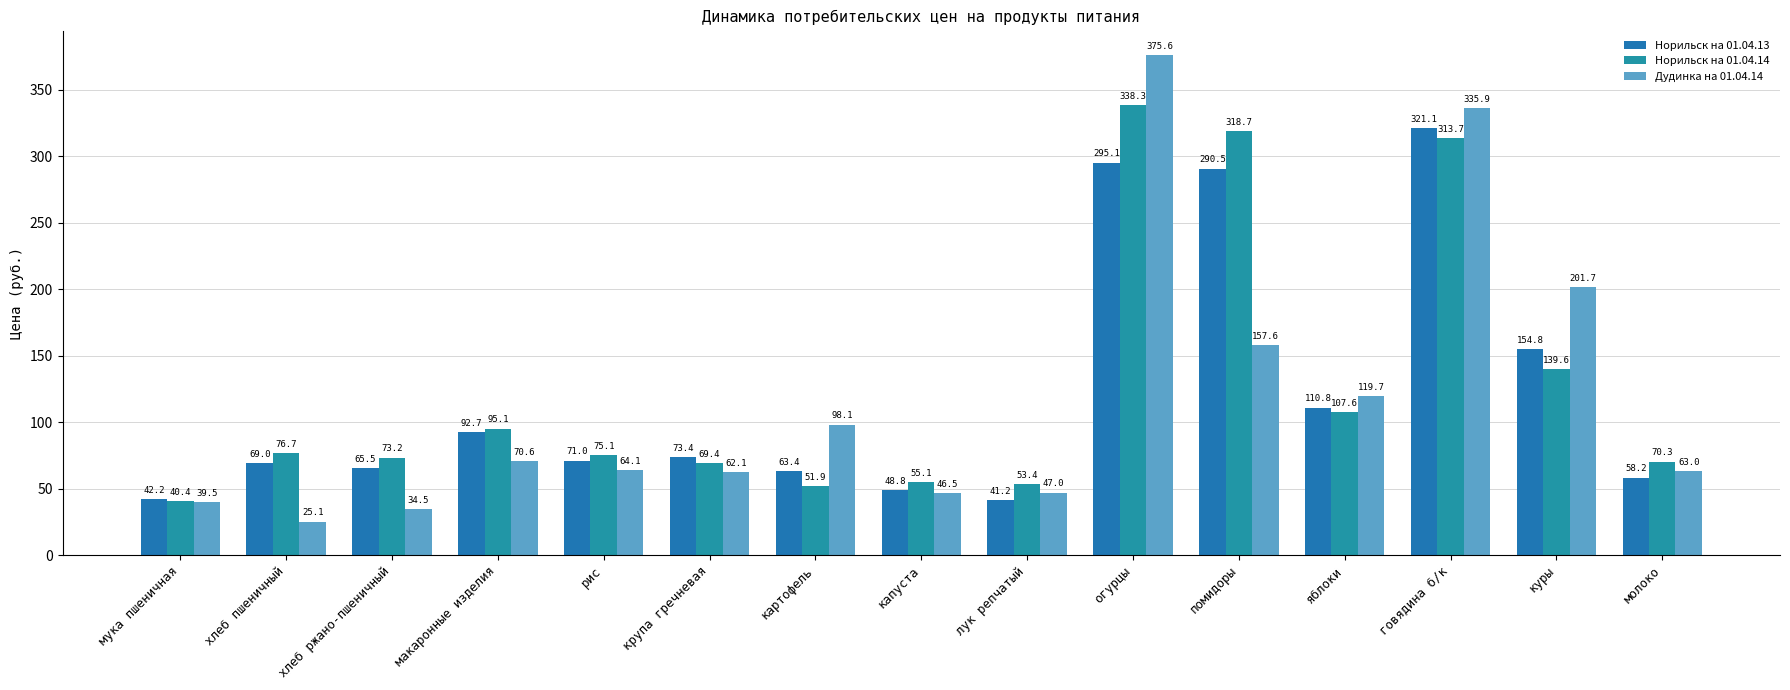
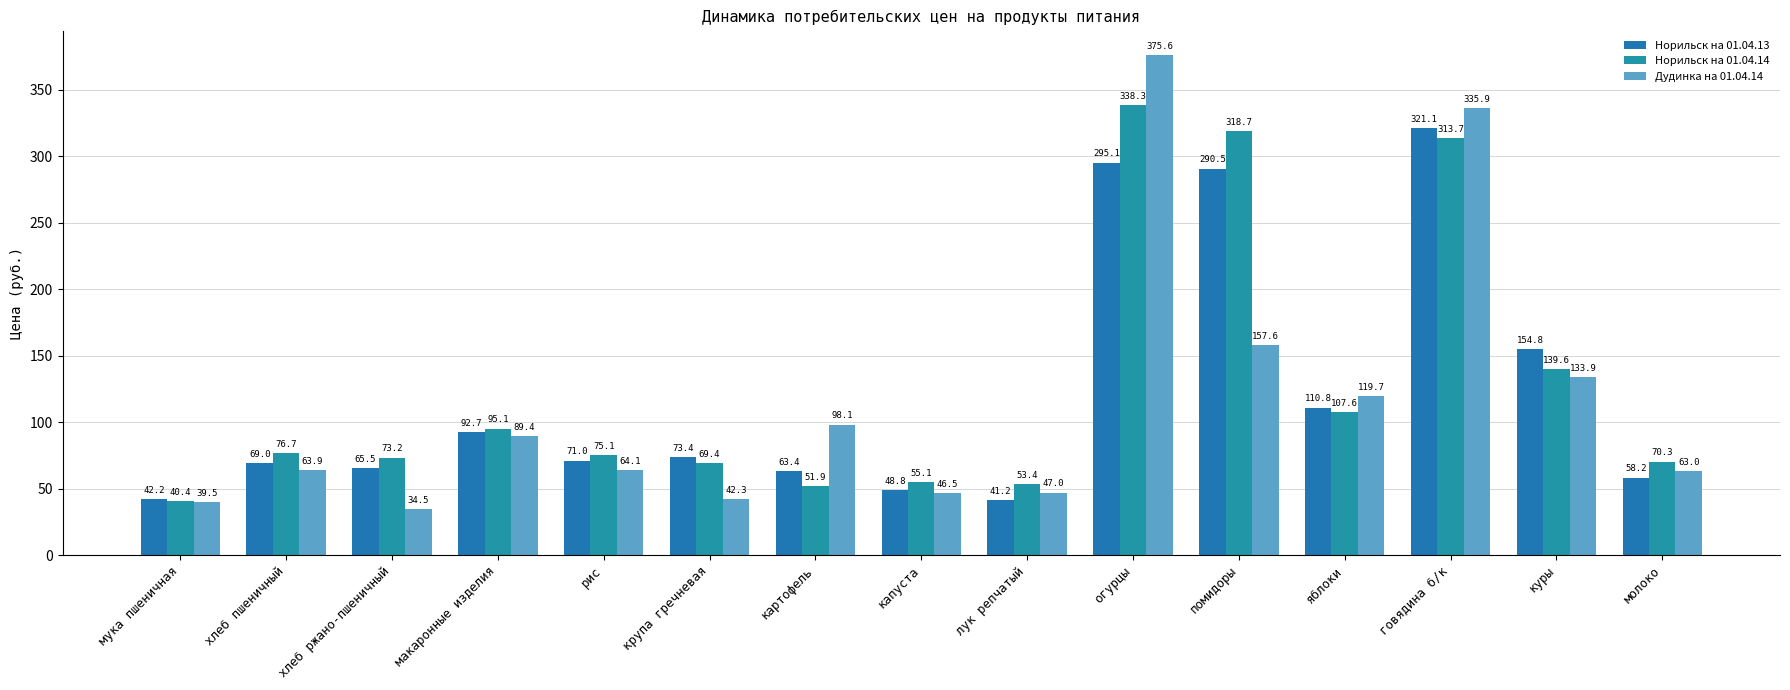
Дудинка на 01.04.14, хлеб пшеничный: 25.1 -> 63.9
Дудинка на 01.04.14, макаронные изделия: 70.6 -> 89.4
Дудинка на 01.04.14, крупа гречневая: 62.1 -> 42.3
Дудинка на 01.04.14, куры: 201.7 -> 133.9
